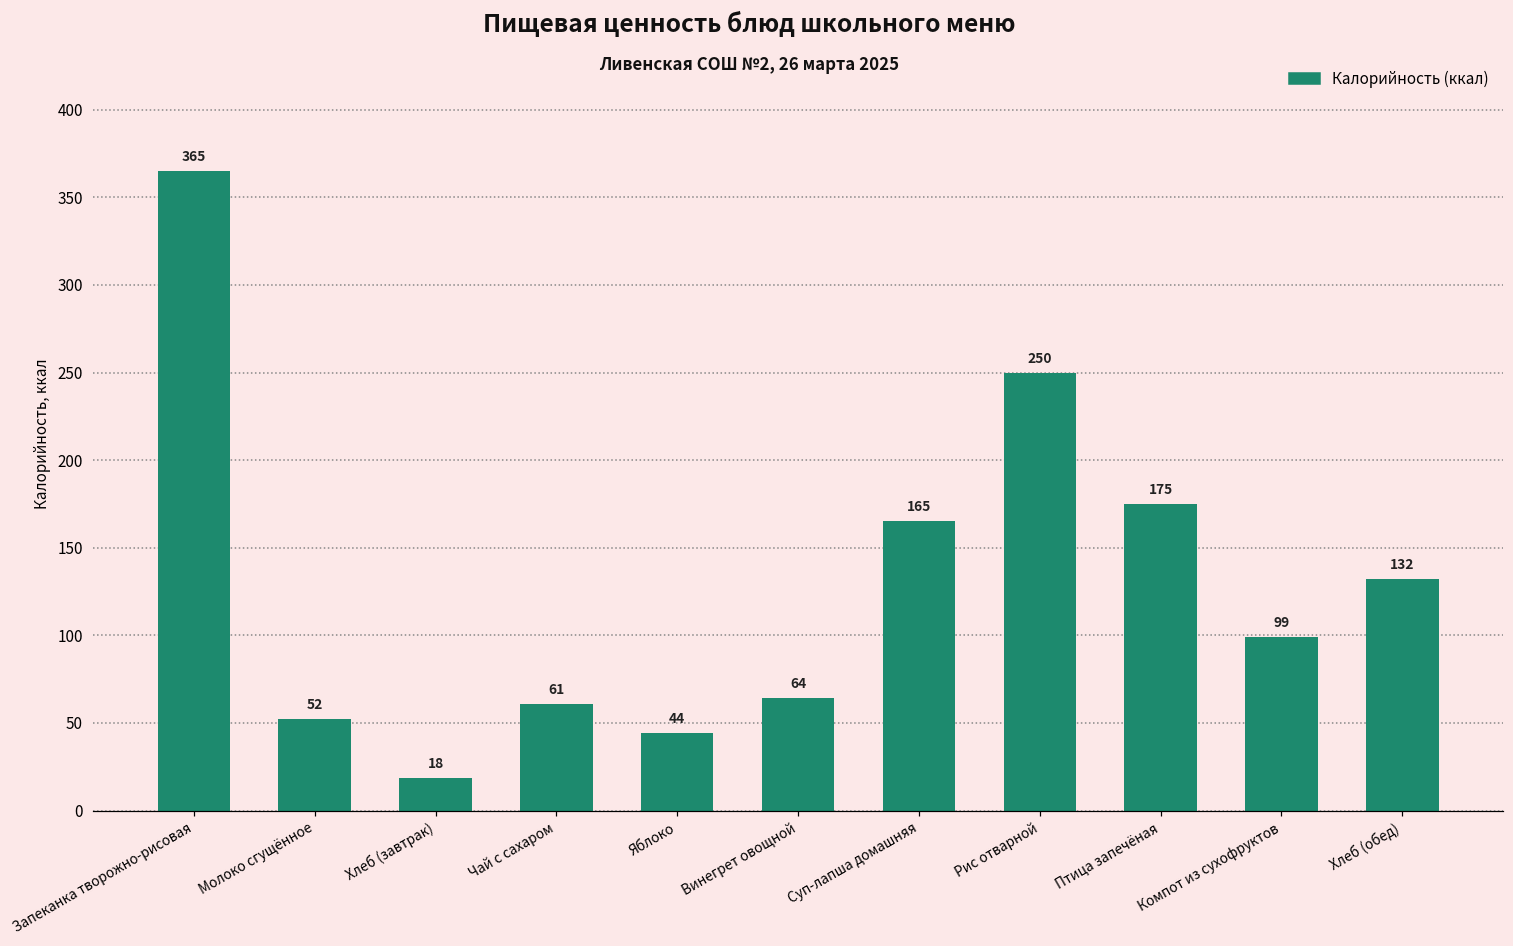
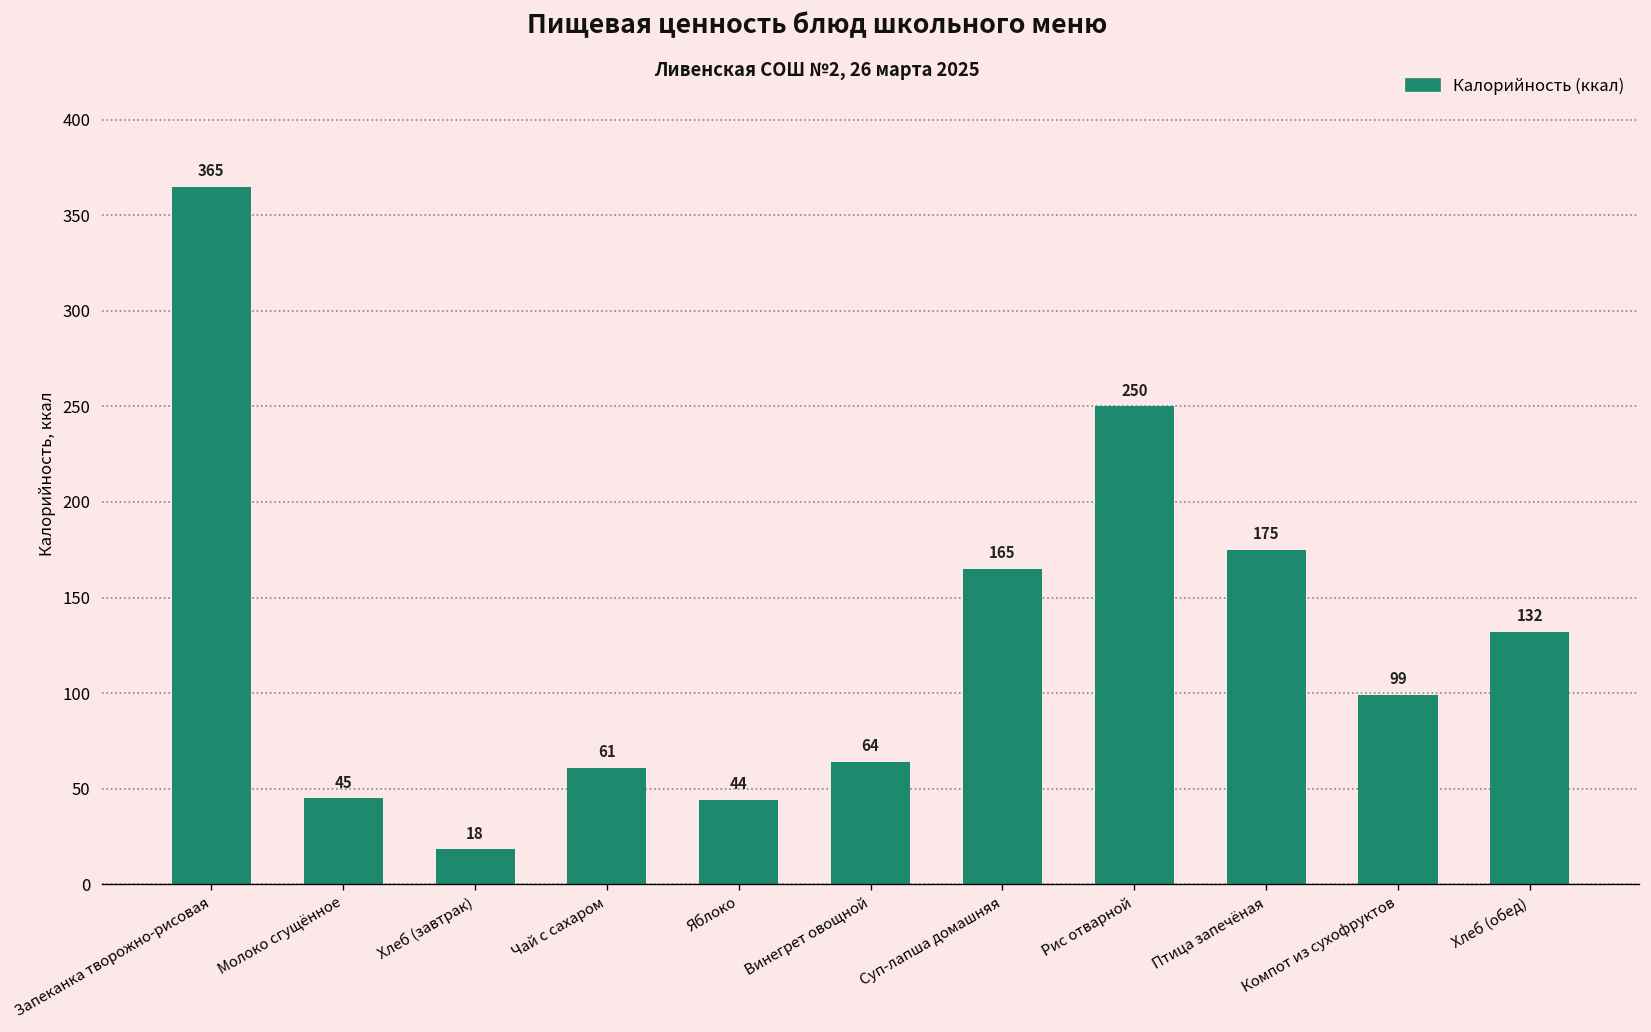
Молоко сгущённое: 52 -> 45
